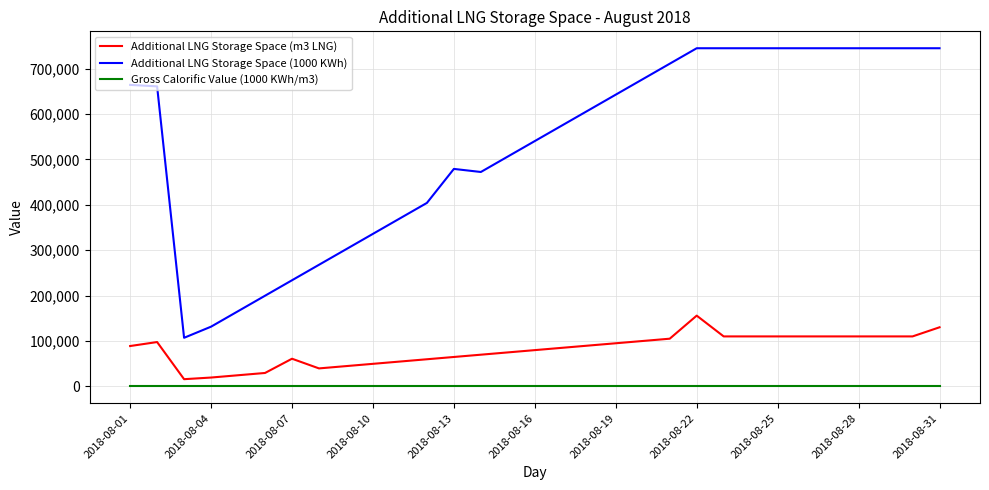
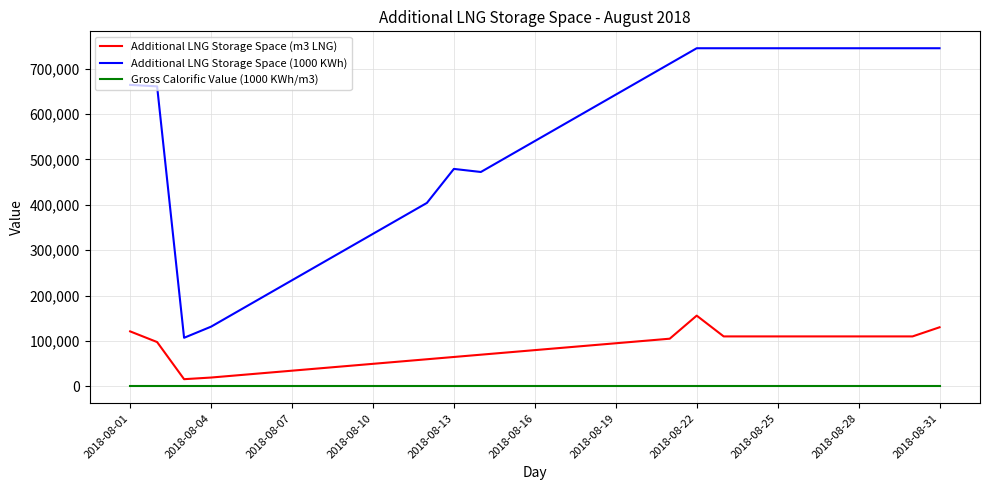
Additional LNG Storage Space (m3 LNG), 2018-08-01: 90,000 -> 120,000
Additional LNG Storage Space (m3 LNG), 2018-08-07: 60,000 -> 30,000
